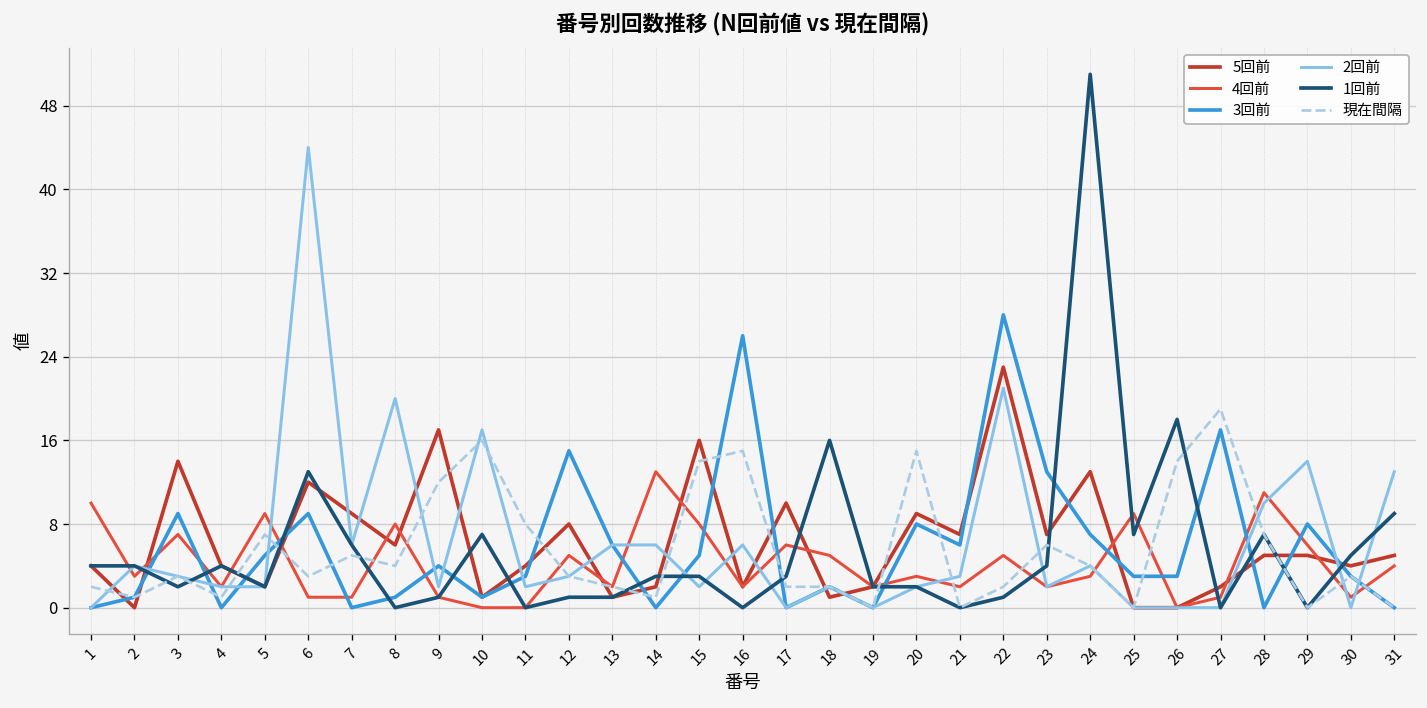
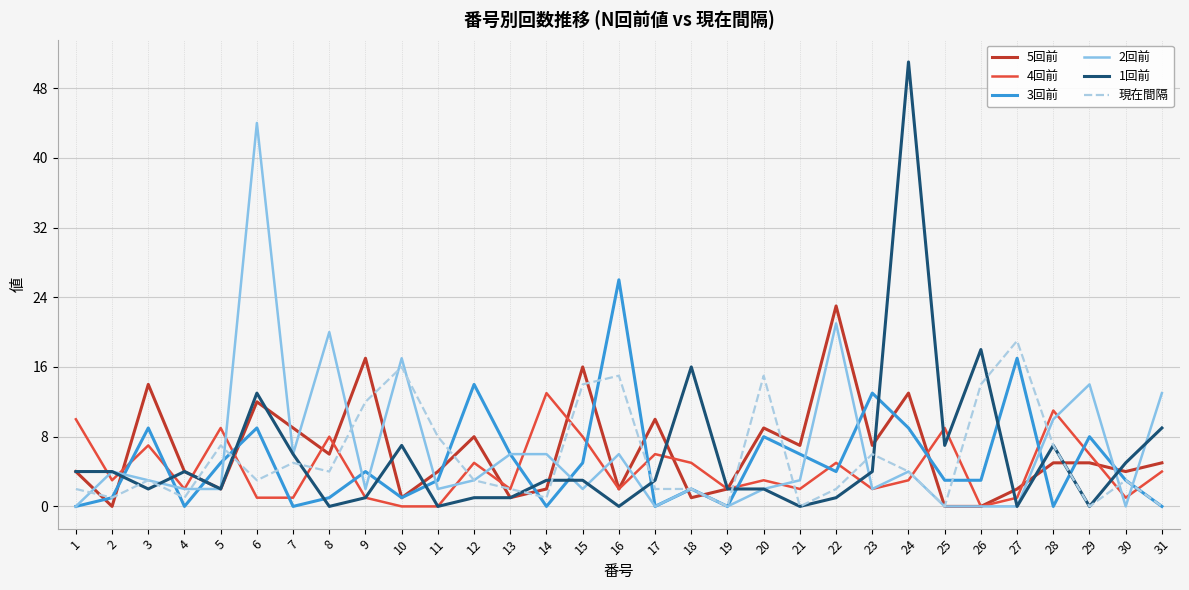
3回前, 12: 15 -> 14
3回前, 22: 28 -> 4
3回前, 24: 7 -> 9
